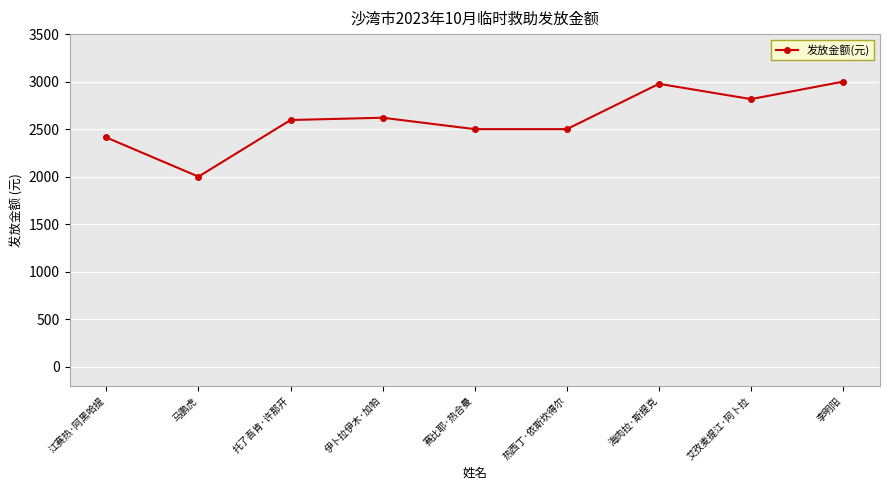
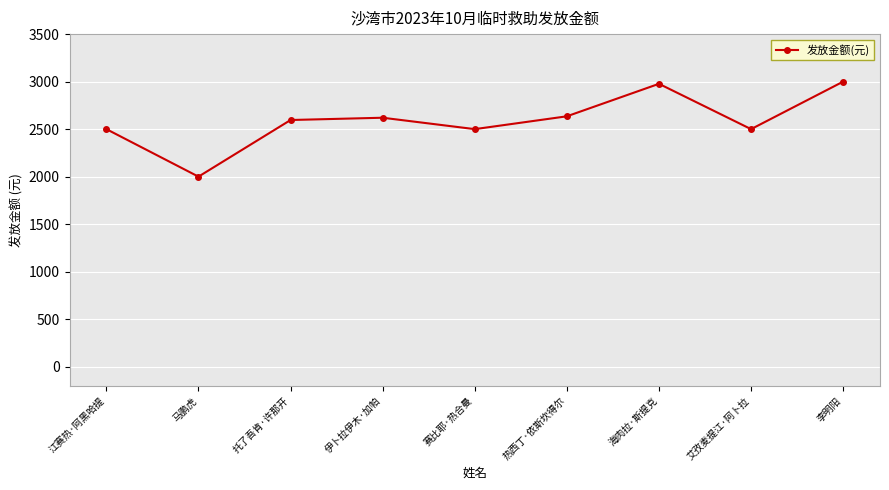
江赛热·阿黑哈提: 2400 -> 2500
热西丁·依斯坎得尔: 2500 -> 2600
艾孜麦提江·阿卜拉: 2800 -> 2500
